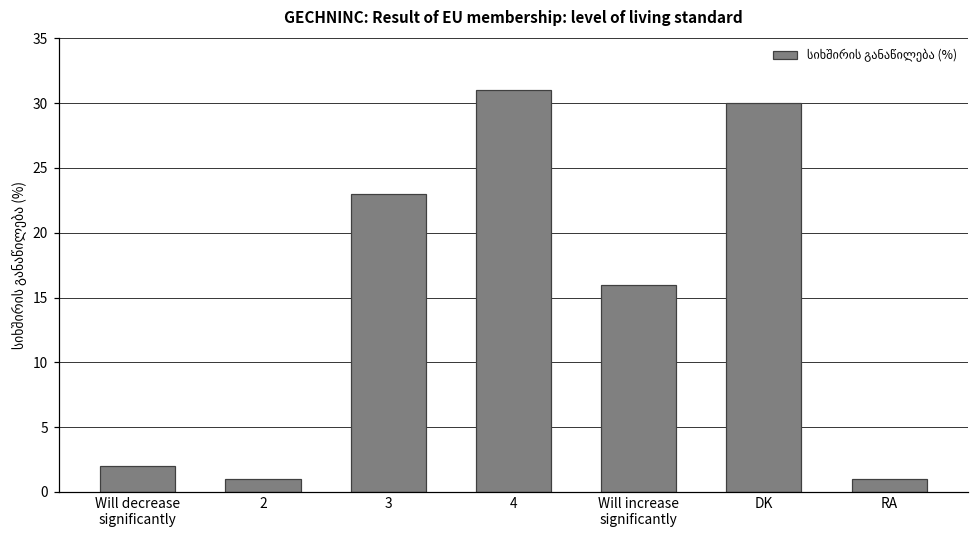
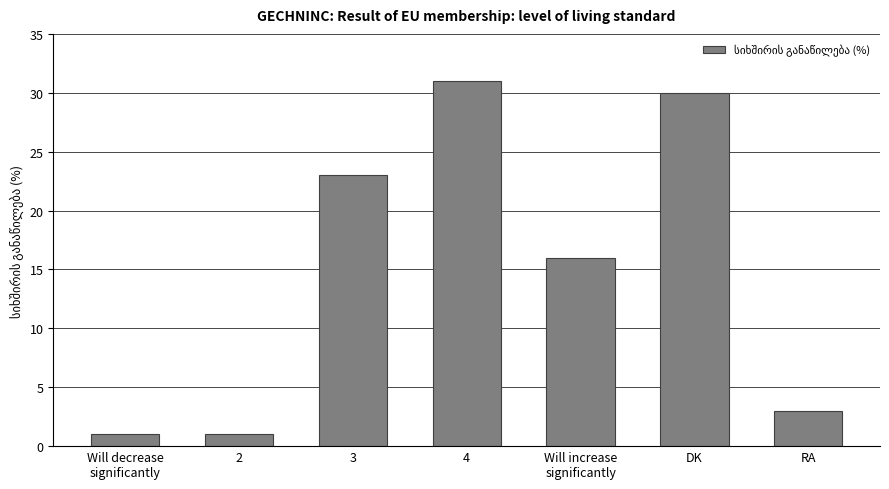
Will decrease significantly: 2 -> 1
RA: 1 -> 3
